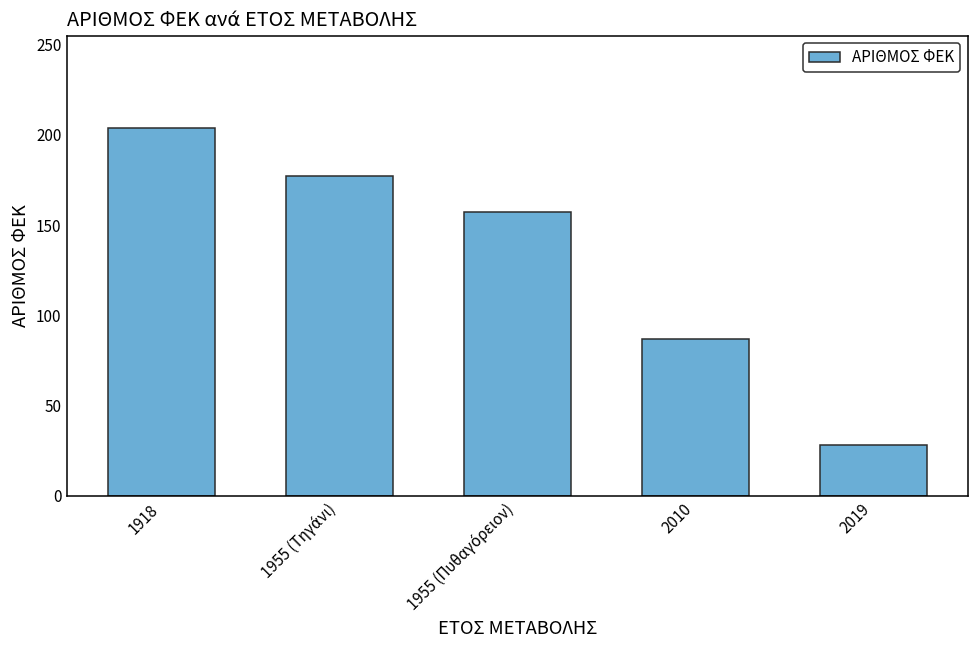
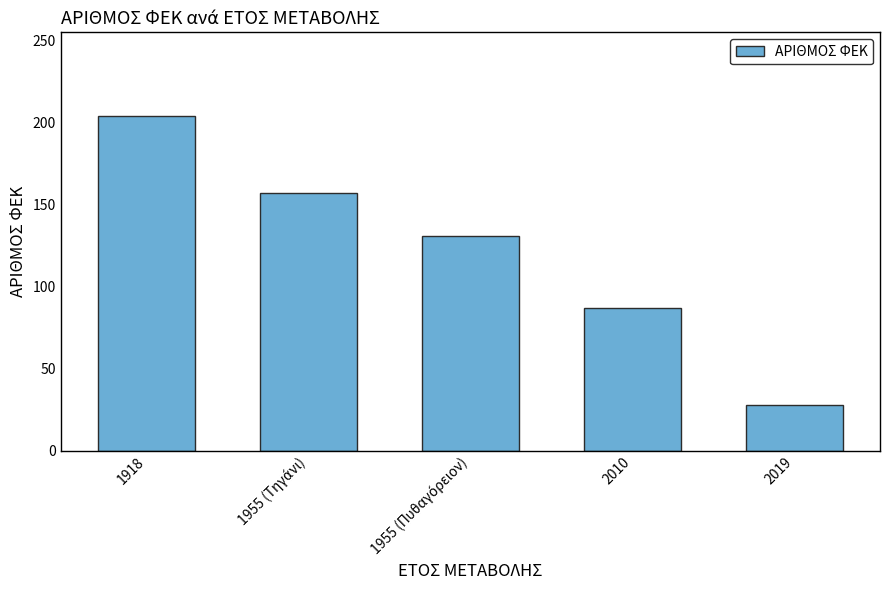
1955 (Τηγάνι): 177 -> 157
1955 (Πυθαγόρειον): 157 -> 131
